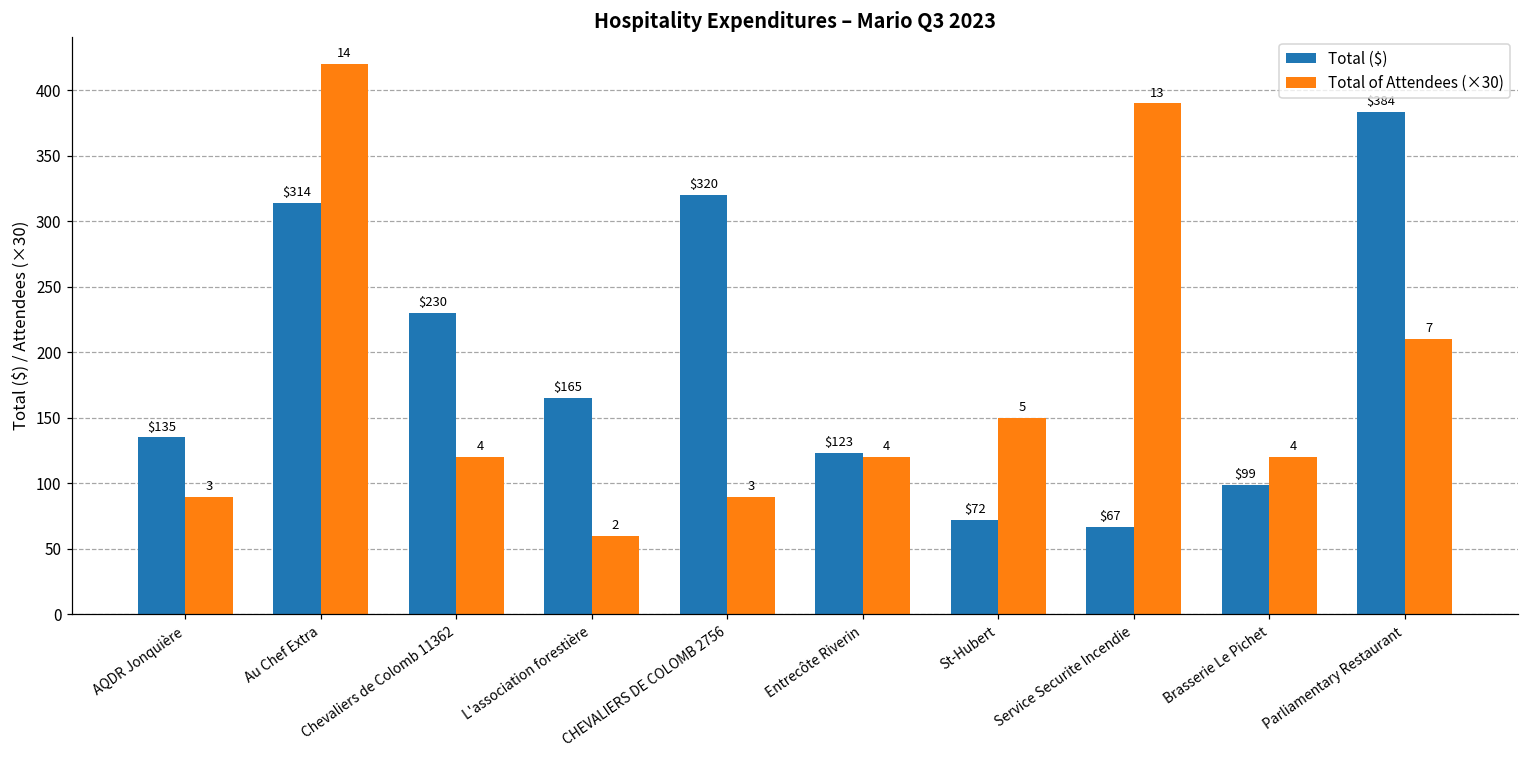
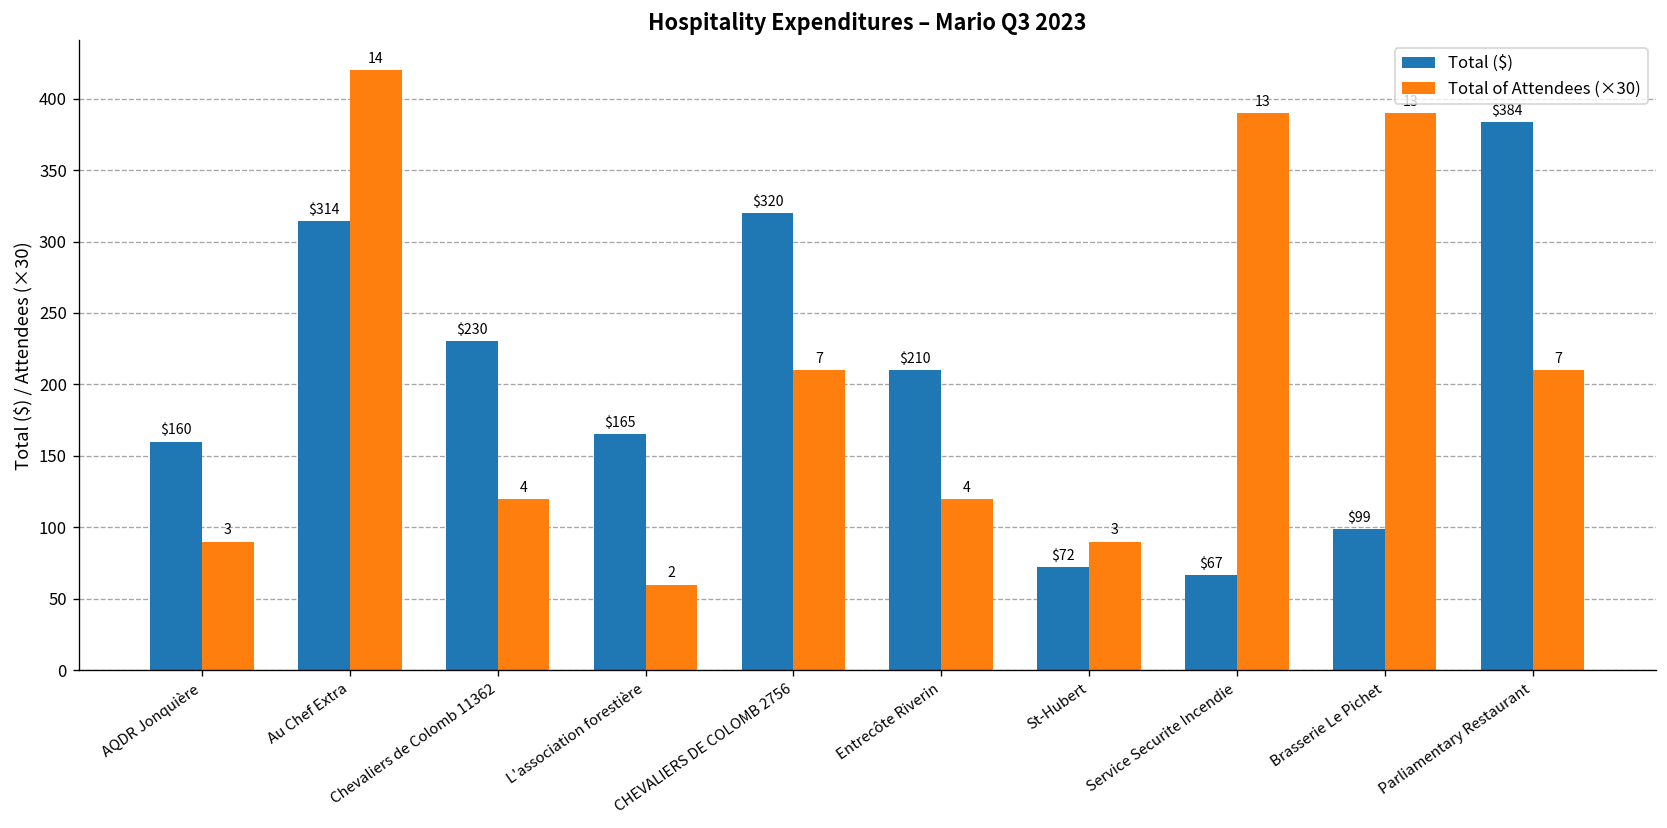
Total ($), AQDR Jonquière: $135 -> $160
Total of Attendees (×30), CHEVALIERS DE COLOMB 2756: 3 -> 7
Total ($), Entrecôte Riverin: $123 -> $210
Total of Attendees (×30), St-Hubert: 5 -> 3
Total of Attendees (×30), Brasserie Le Pichet: 120 -> 390
